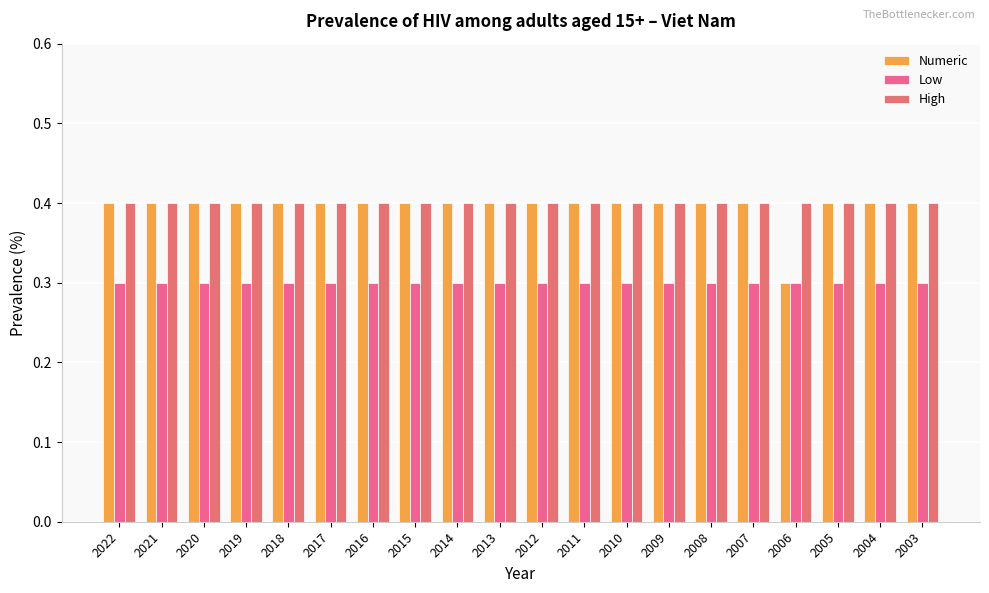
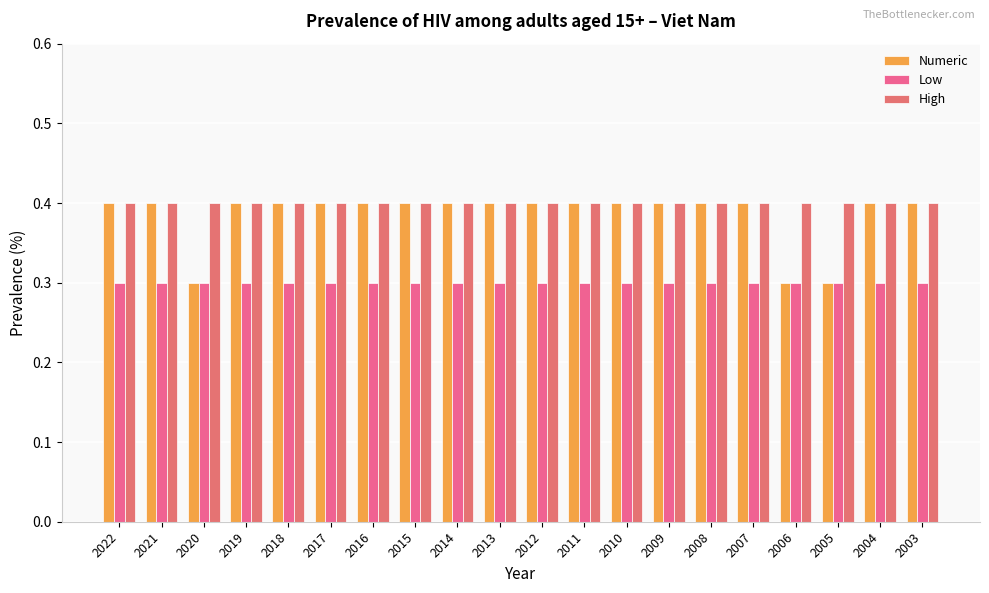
Numeric, 2020: 0.4 -> 0.3
Numeric, 2005: 0.4 -> 0.3
